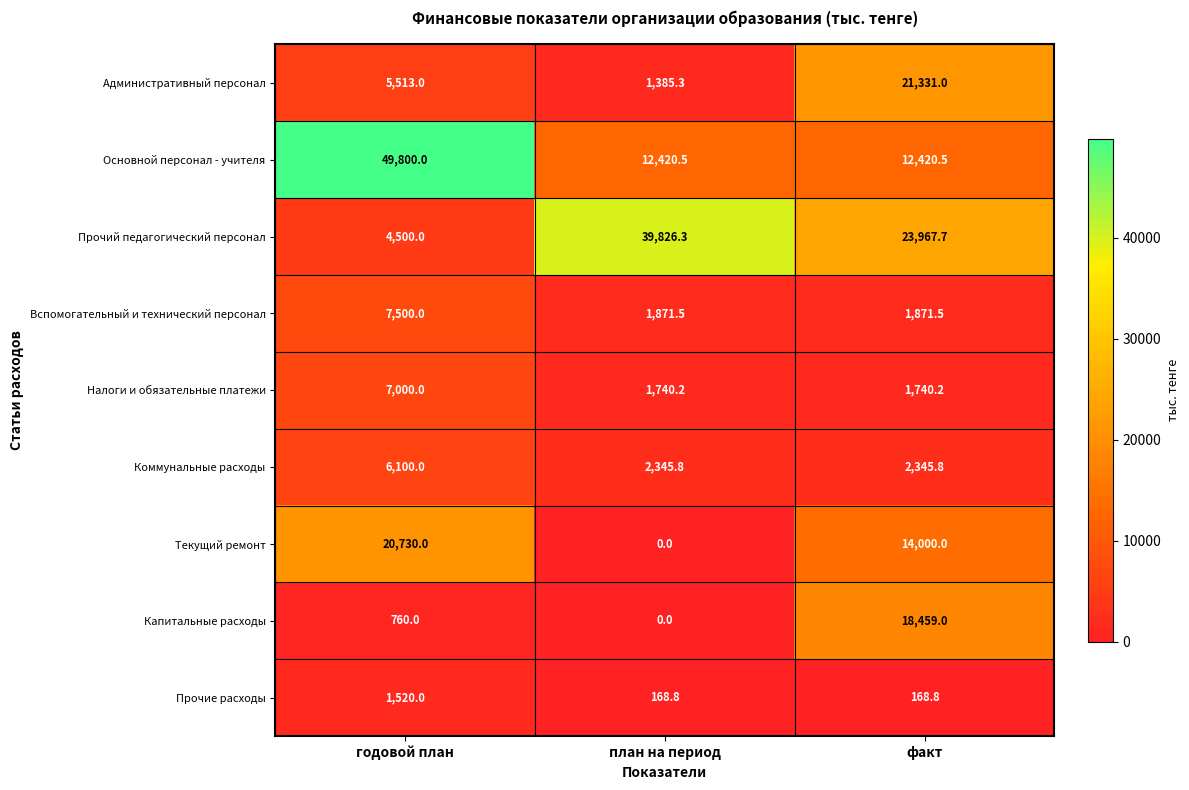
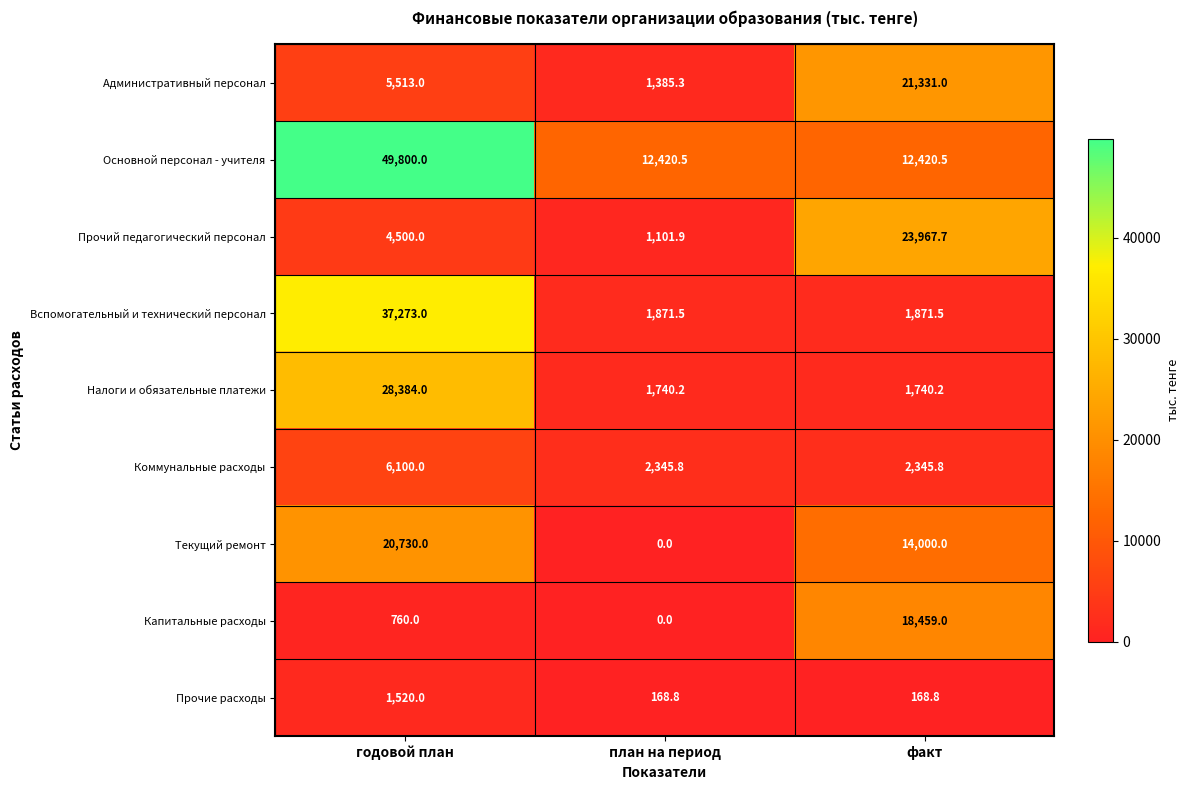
Прочий педагогический персонал, план на период: 39,826.3 -> 1,101.9
Вспомогательный и технический персонал, годовой план: 7,500.0 -> 37,273.0
Налоги и обязательные платежи, годовой план: 7,000.0 -> 28,384.0
